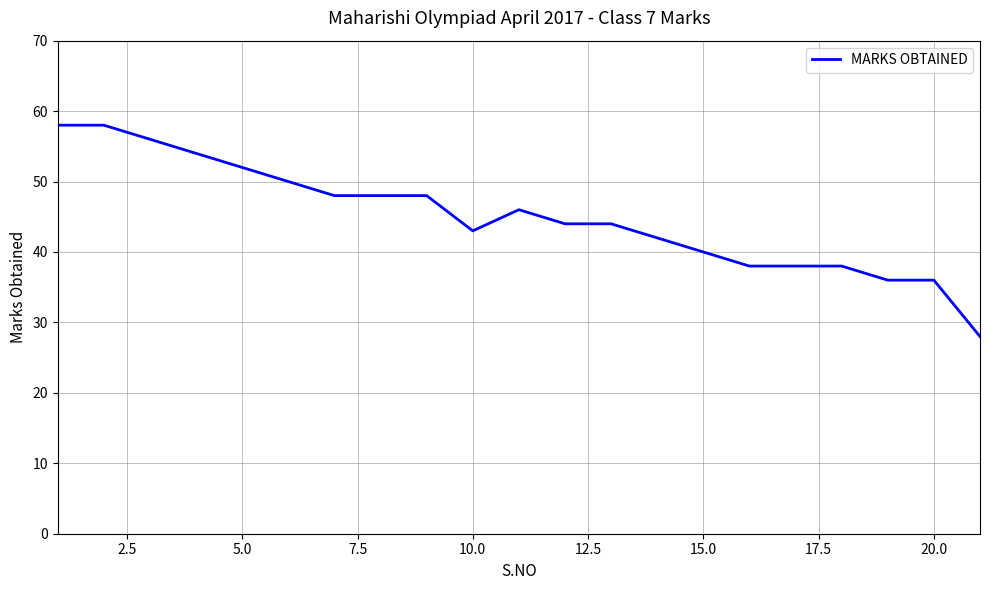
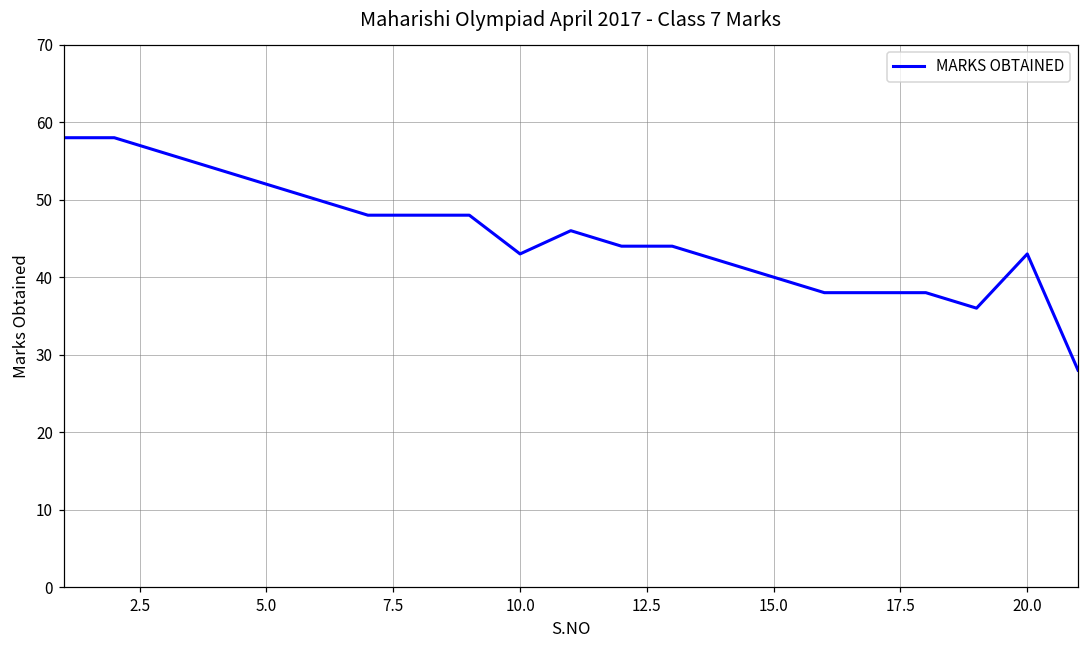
20.0: 36 -> 43
